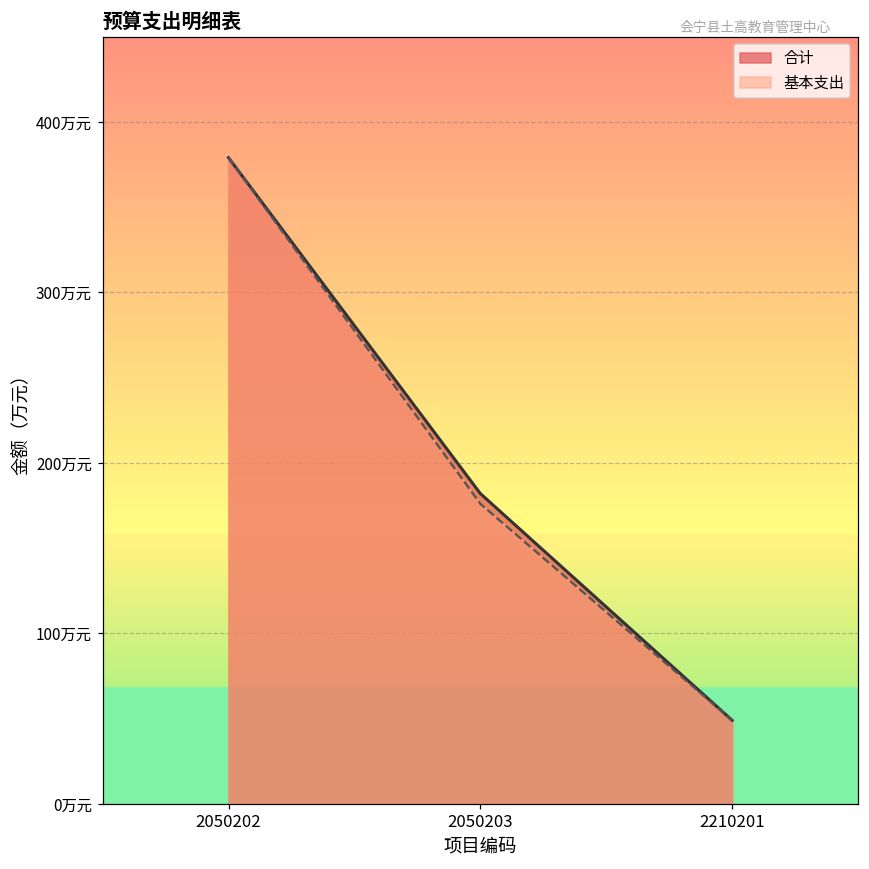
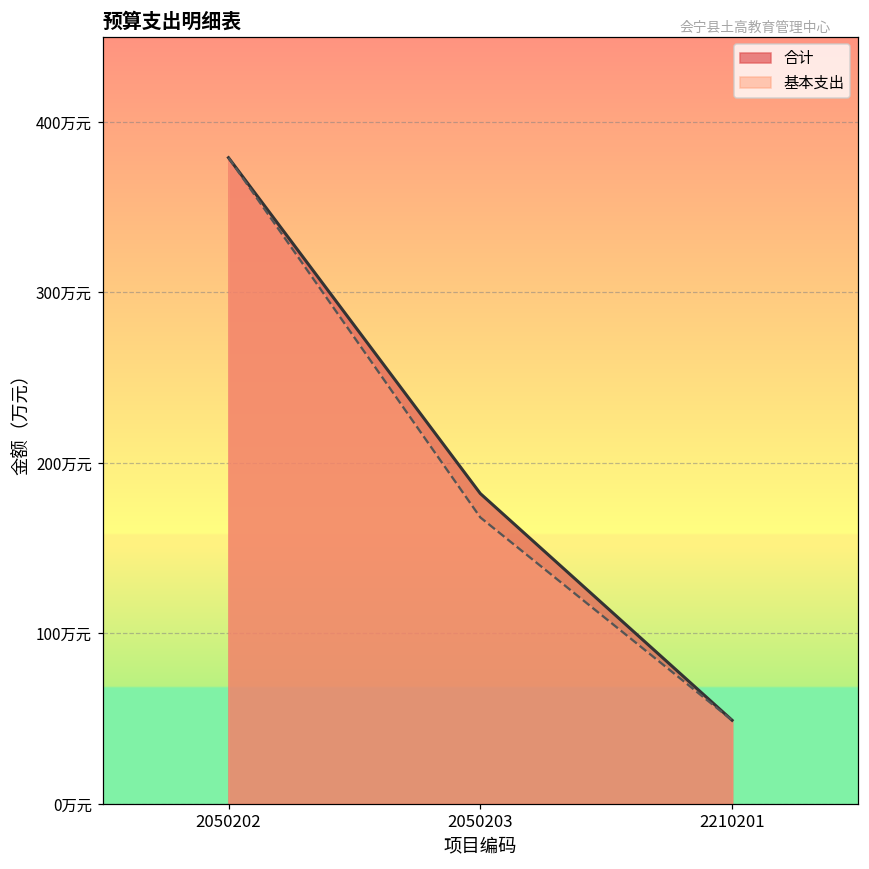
基本支出, 2050203: 176万元 -> 168万元
